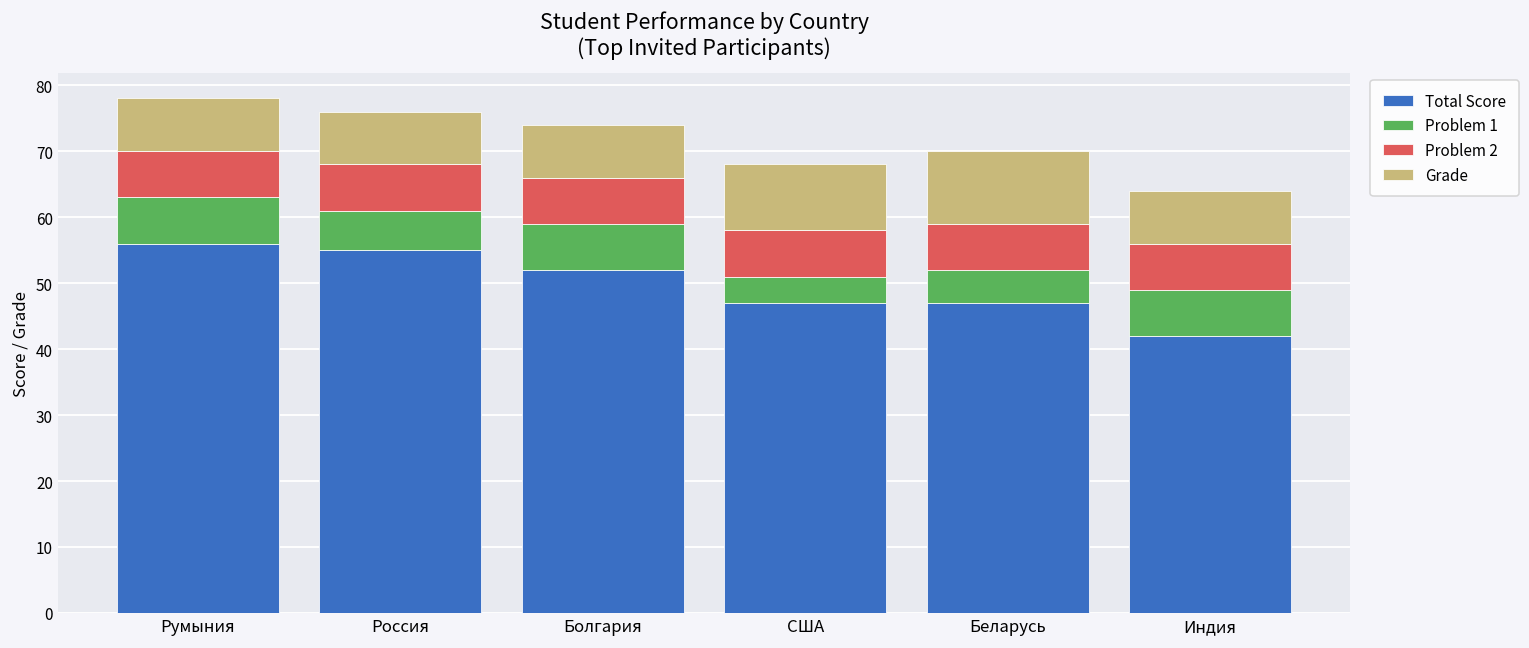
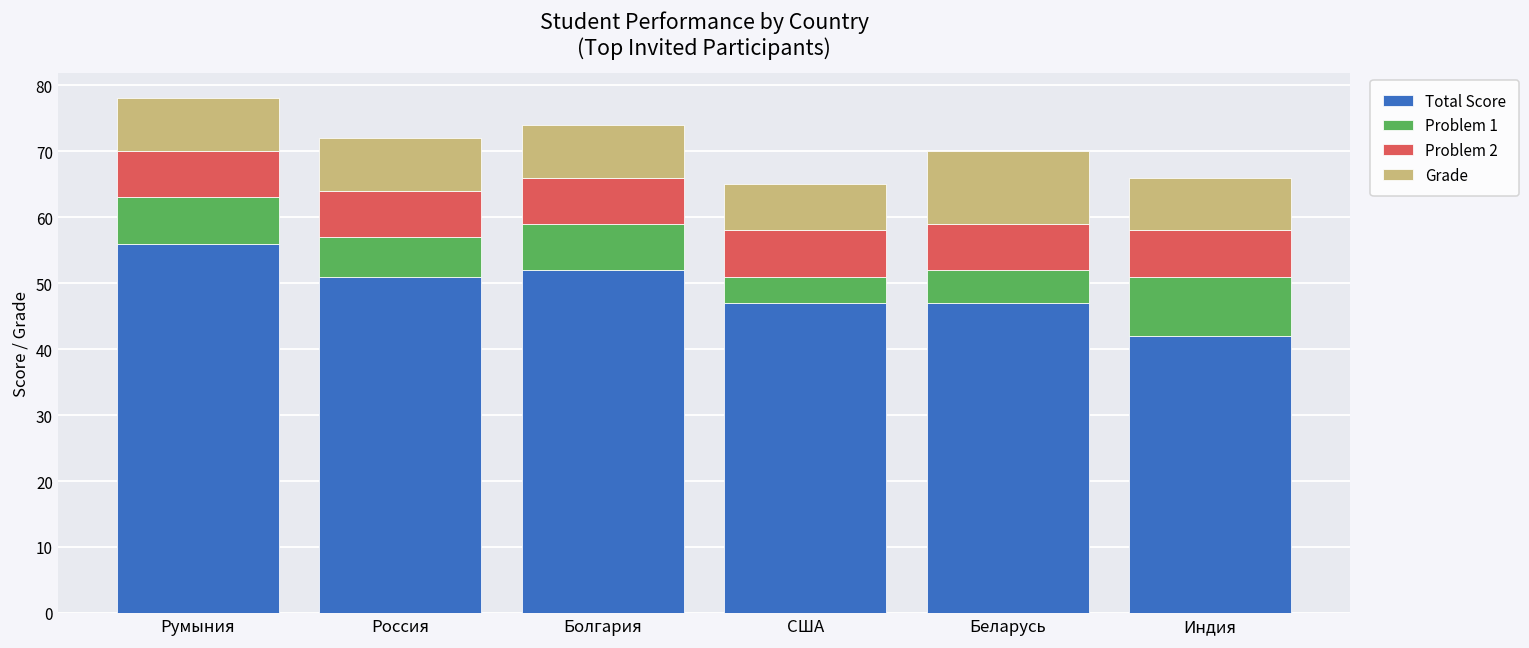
Total Score, Россия: 55 -> 51
Grade, США: 10 -> 7
Problem 1, Индия: 7 -> 9
